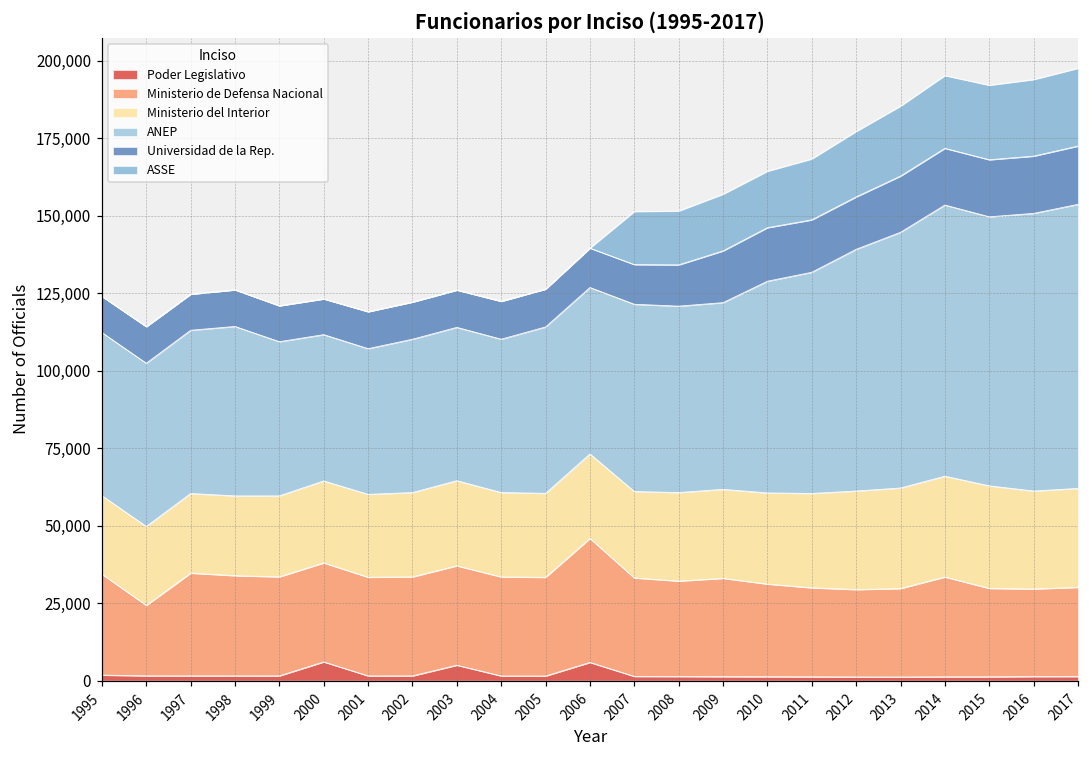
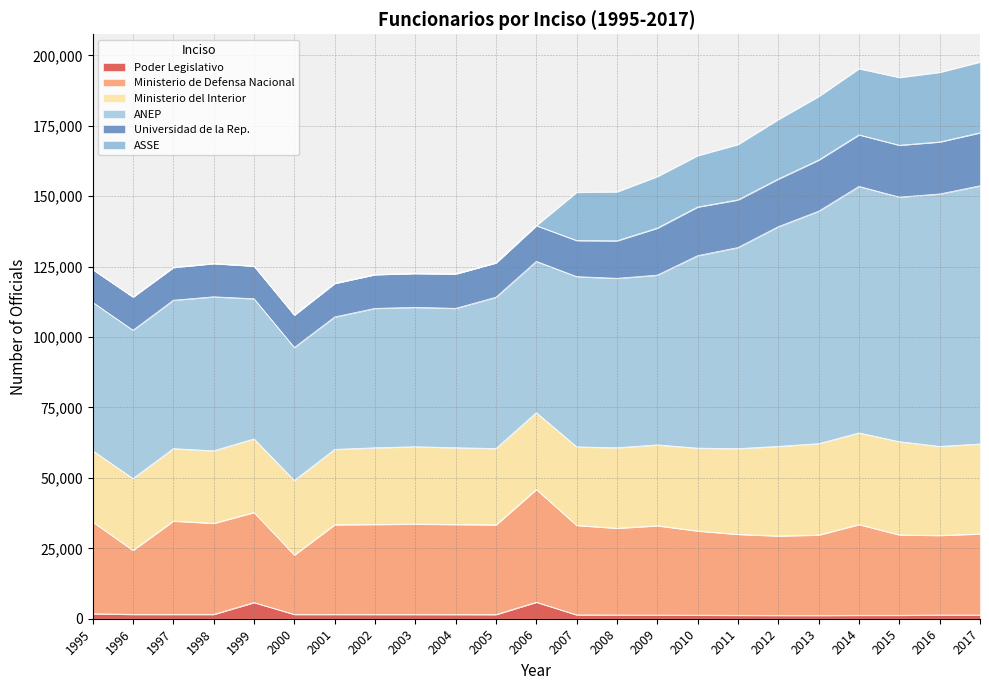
Poder Legislativo, 1999: 2,000 -> 6,000
Poder Legislativo, 2000: 6,000 -> 2,000
Ministerio de Defensa Nacional, 2000: 32,000 -> 21,000
Poder Legislativo, 2003: 5,000 -> 2,000
